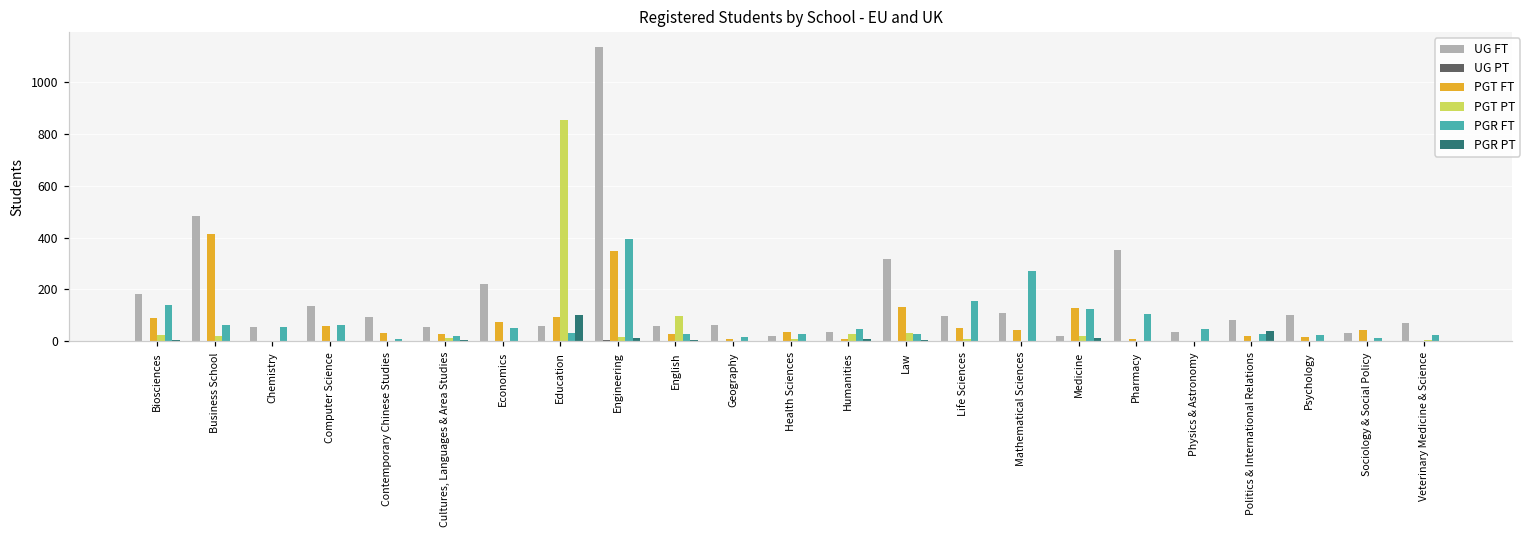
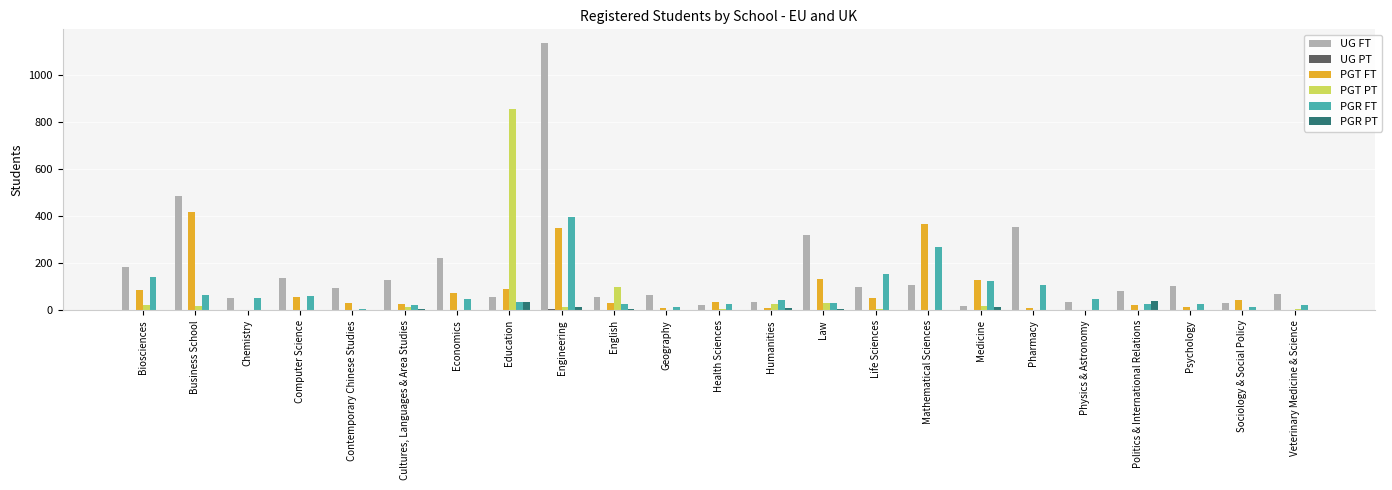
UG FT, Cultures, Languages & Area Studies: 60 -> 130
PGR PT, Education: 100 -> 30
PGT FT, Mathematical Sciences: 40 -> 360
